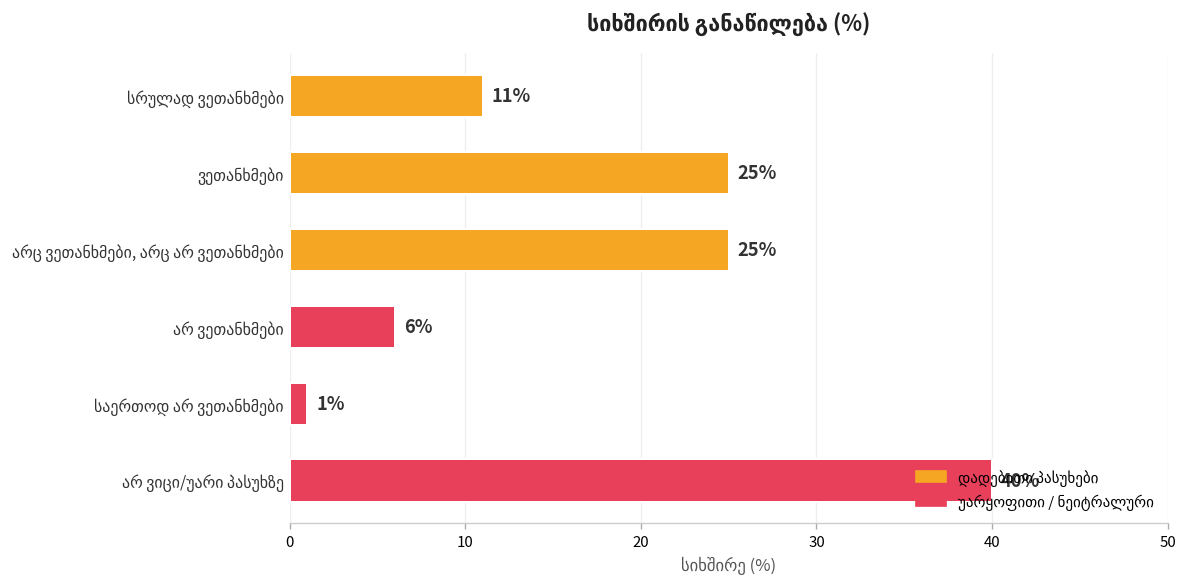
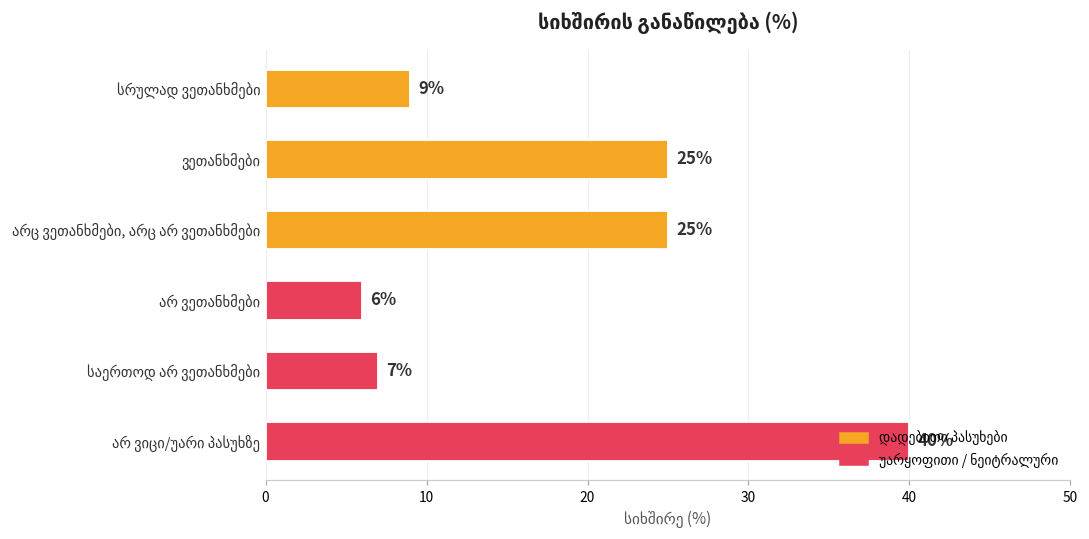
სრულად ვეთანხმები: 11% -> 9%
საერთოდ არ ვეთანხმები: 1% -> 7%
